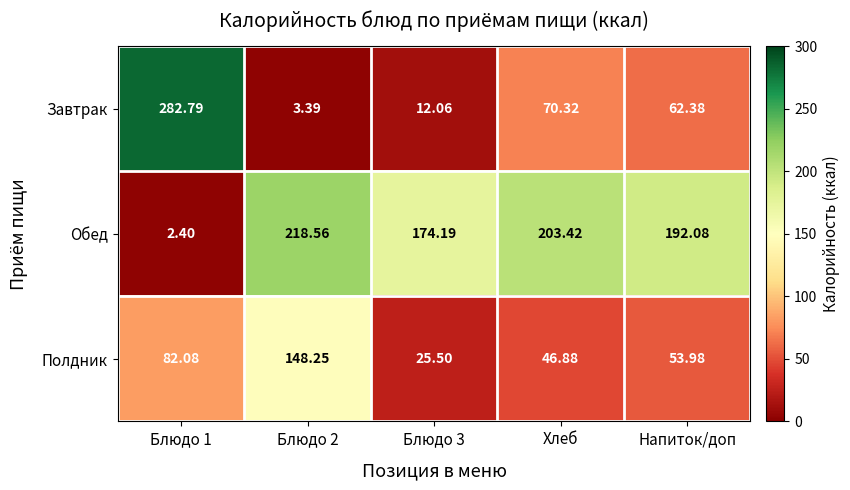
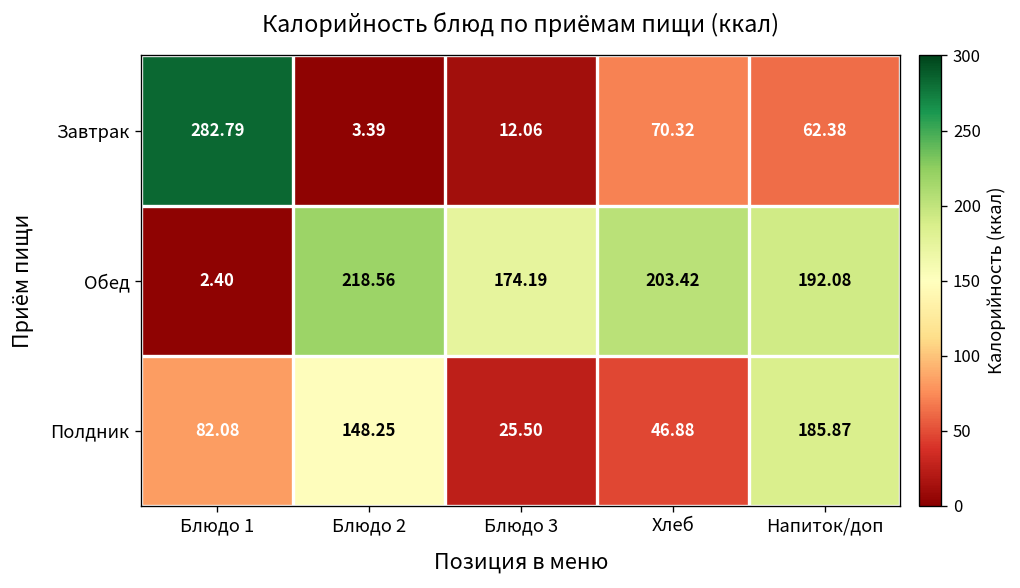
Полдник, Напиток/доп: 53.98 -> 185.87
